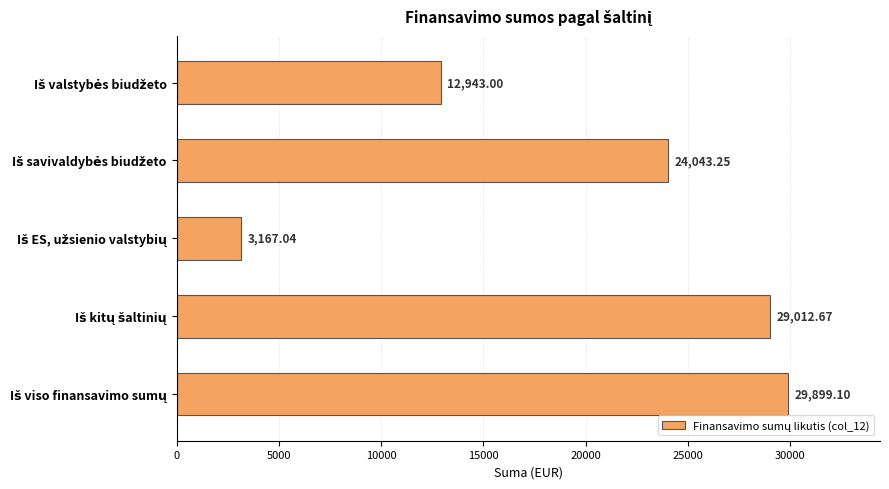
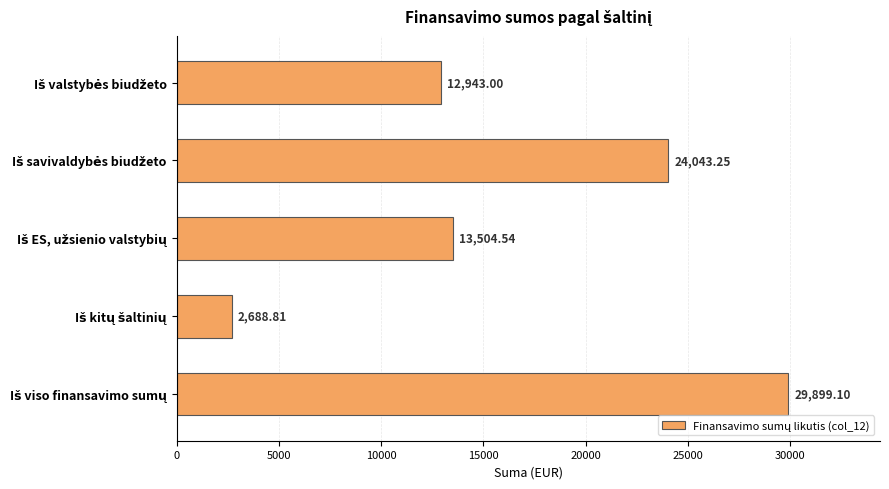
Iš ES, užsienio valstybių: 3,167.04 -> 13,504.54
Iš kitų šaltinių: 29,012.67 -> 2,688.81
